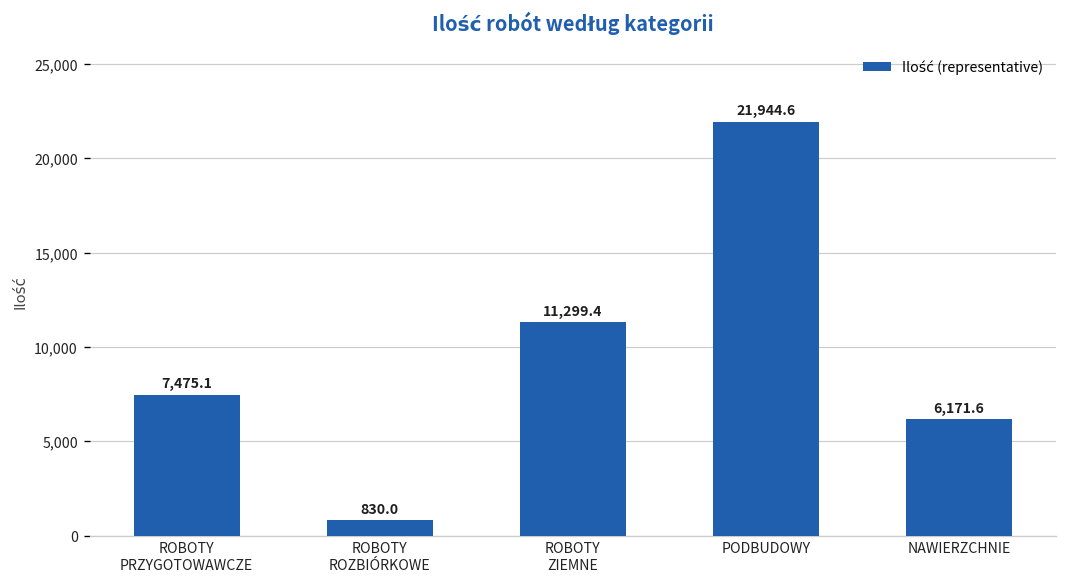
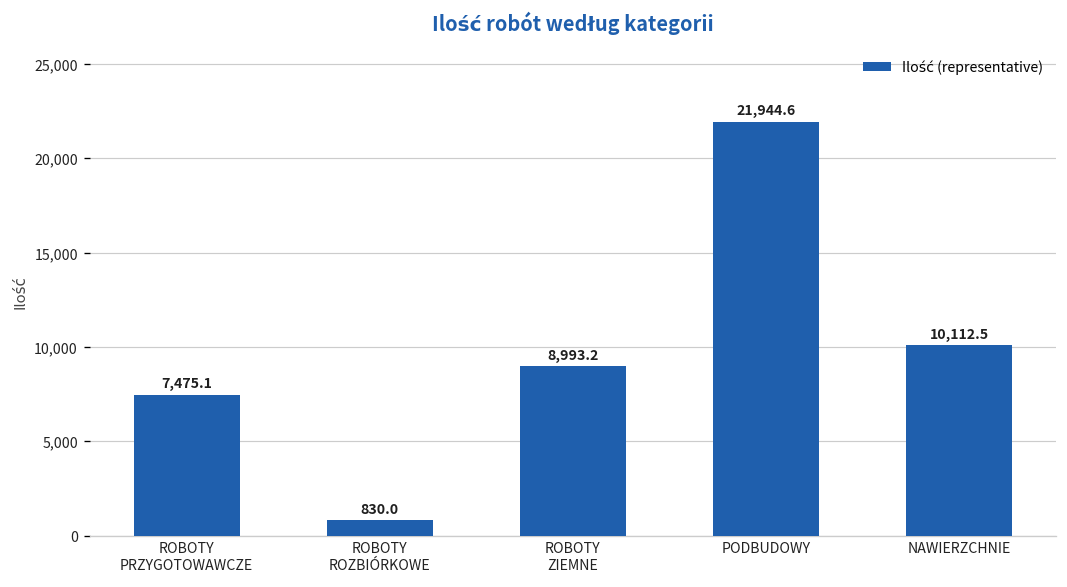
ROBOTY ZIEMNE: 11,299.4 -> 8,993.2
NAWIERZCHNIE: 6,171.6 -> 10,112.5
